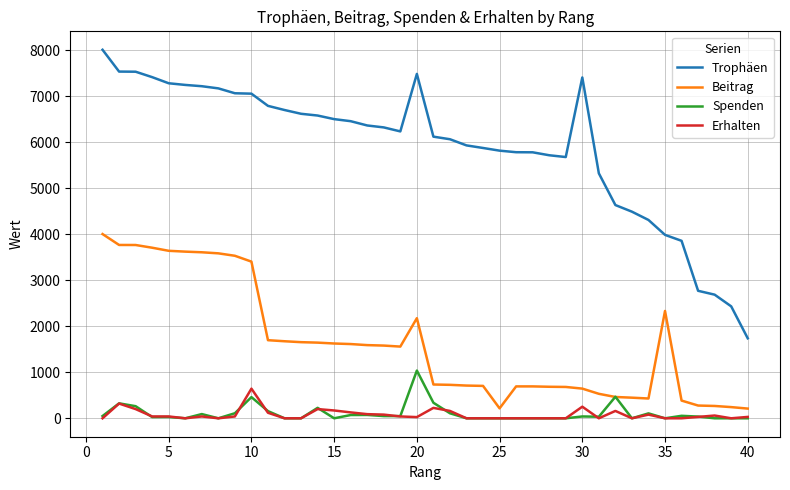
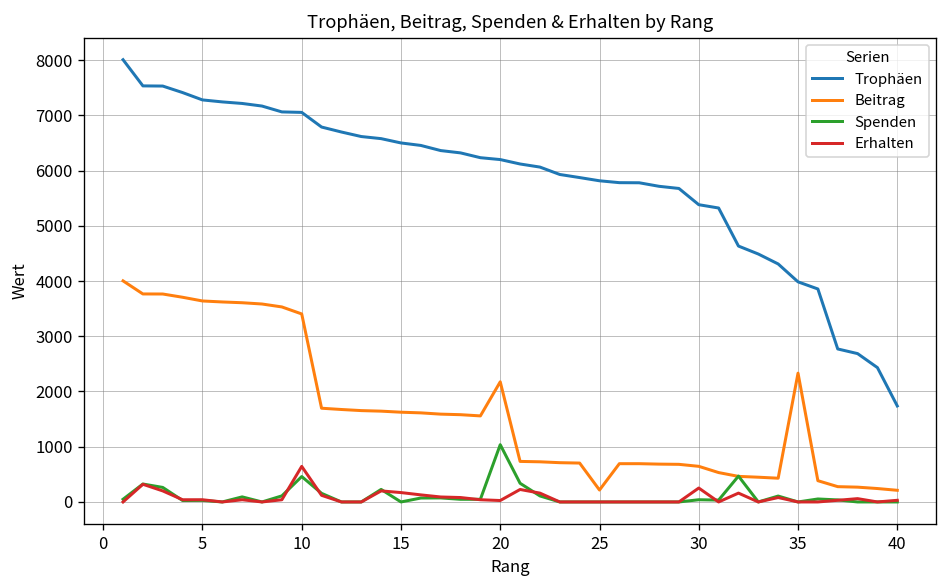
Trophäen, 20: 7500 -> 6200
Trophäen, 30: 7400 -> 5400
